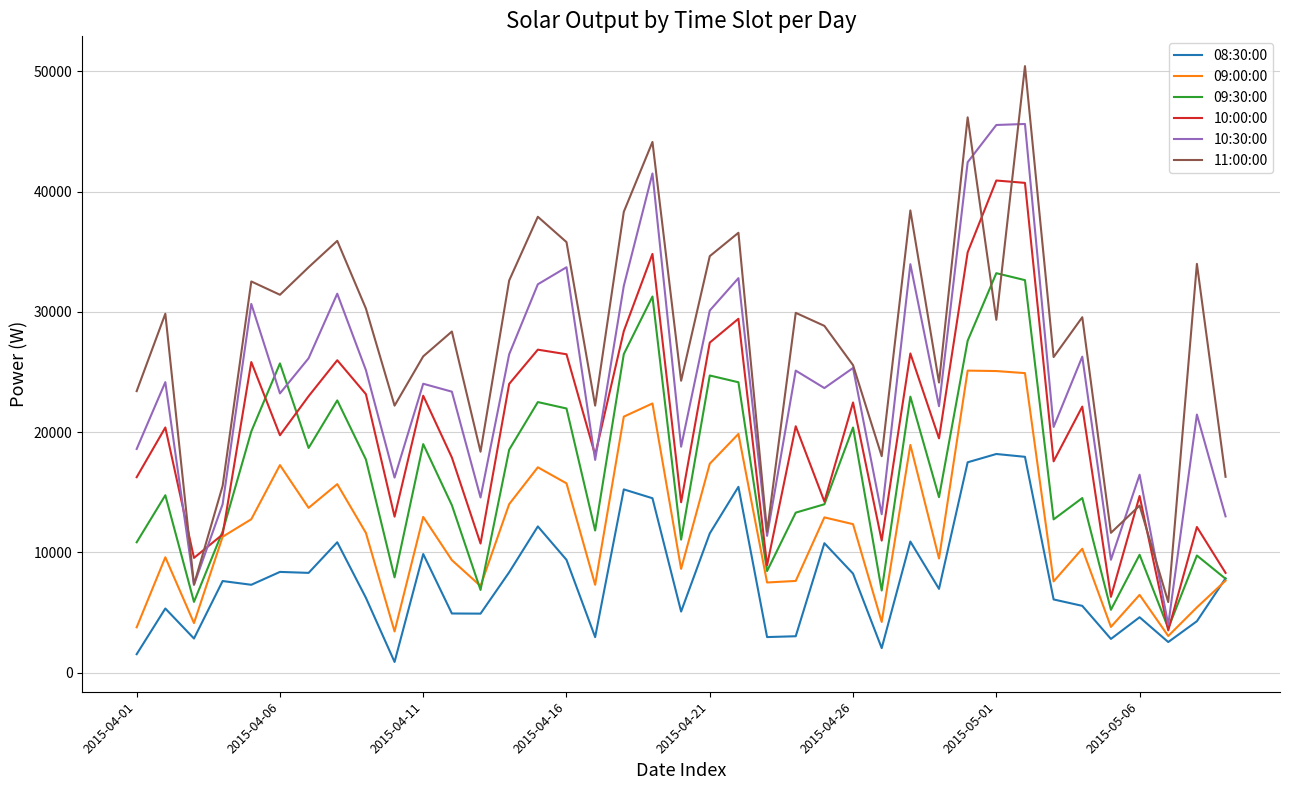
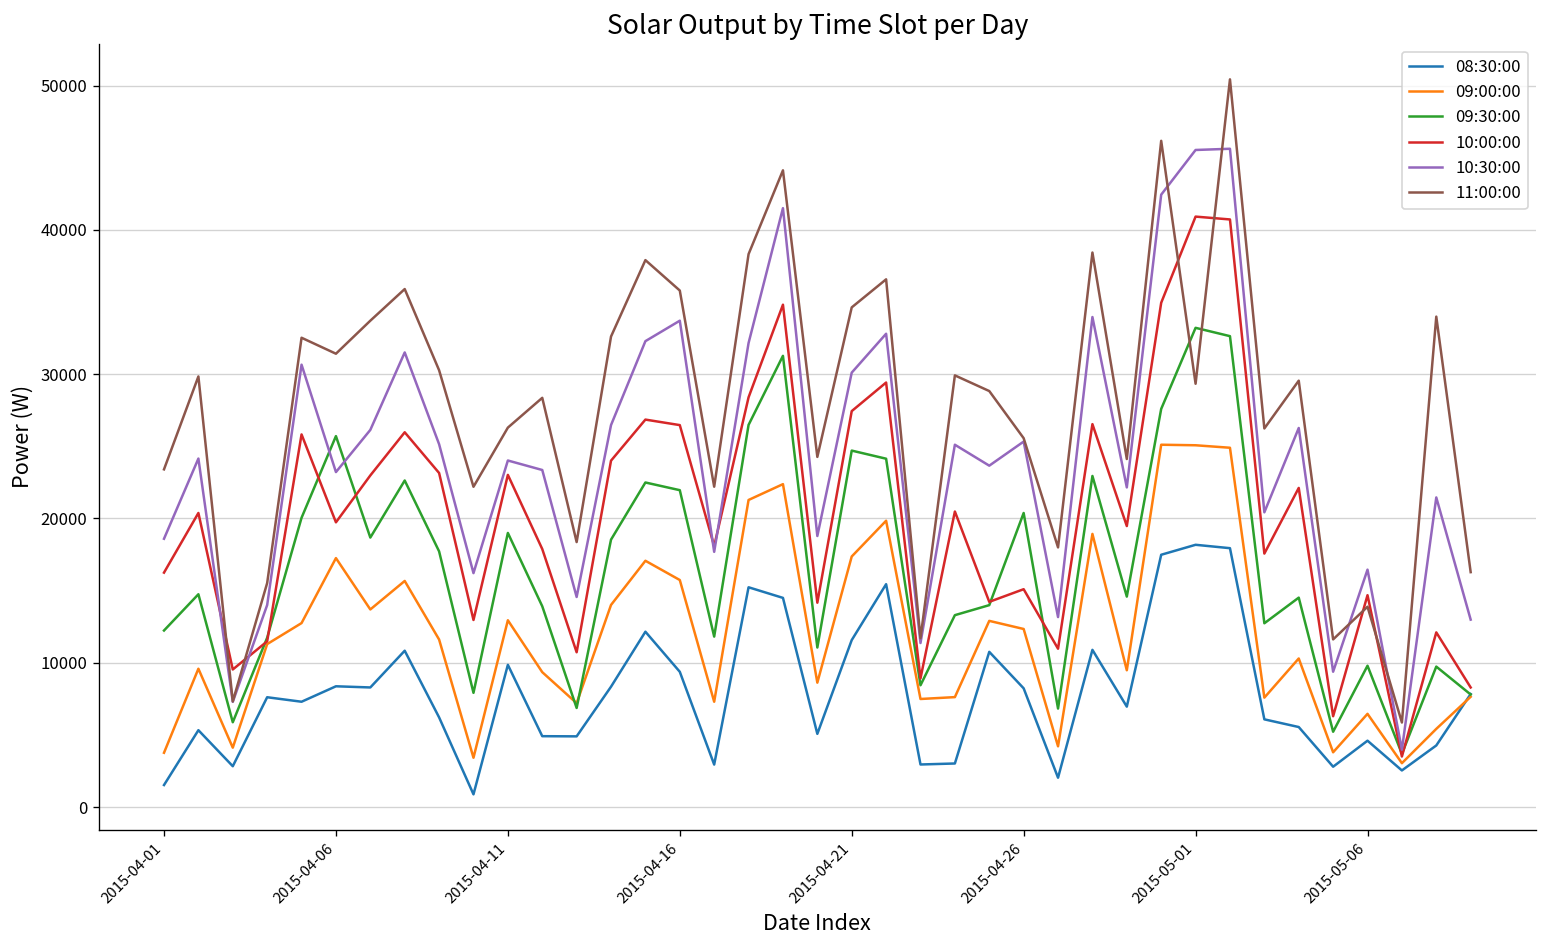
09:30:00, 2015-04-01: 10800 -> 12200
10:00:00, 2015-04-26: 22500 -> 15100
